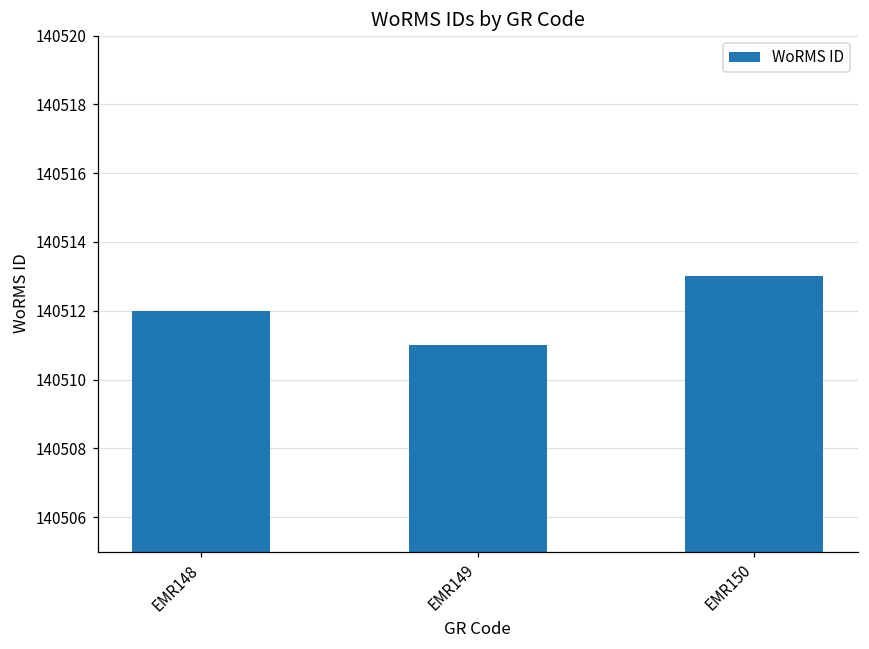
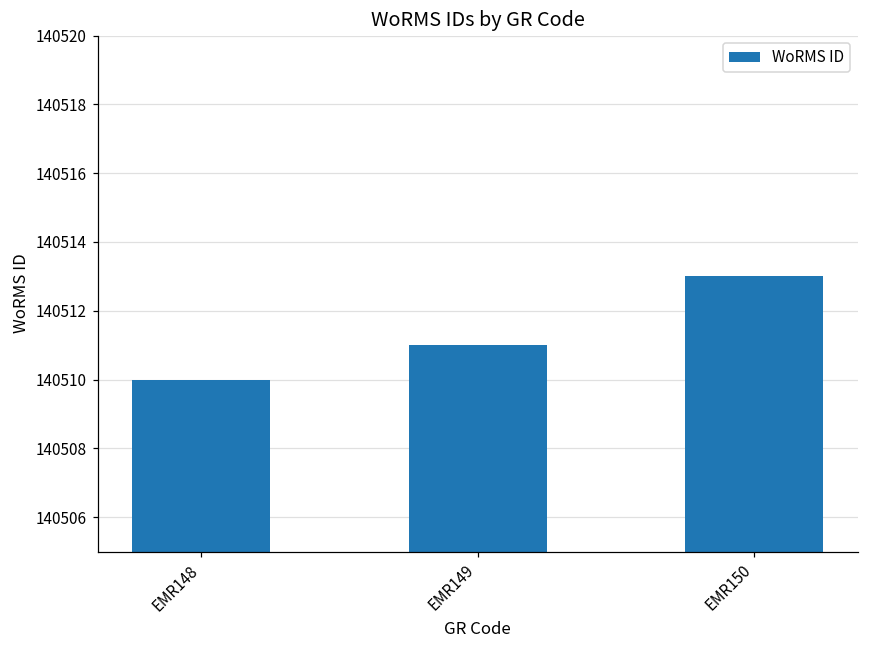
EMR148: 140512 -> 140510
